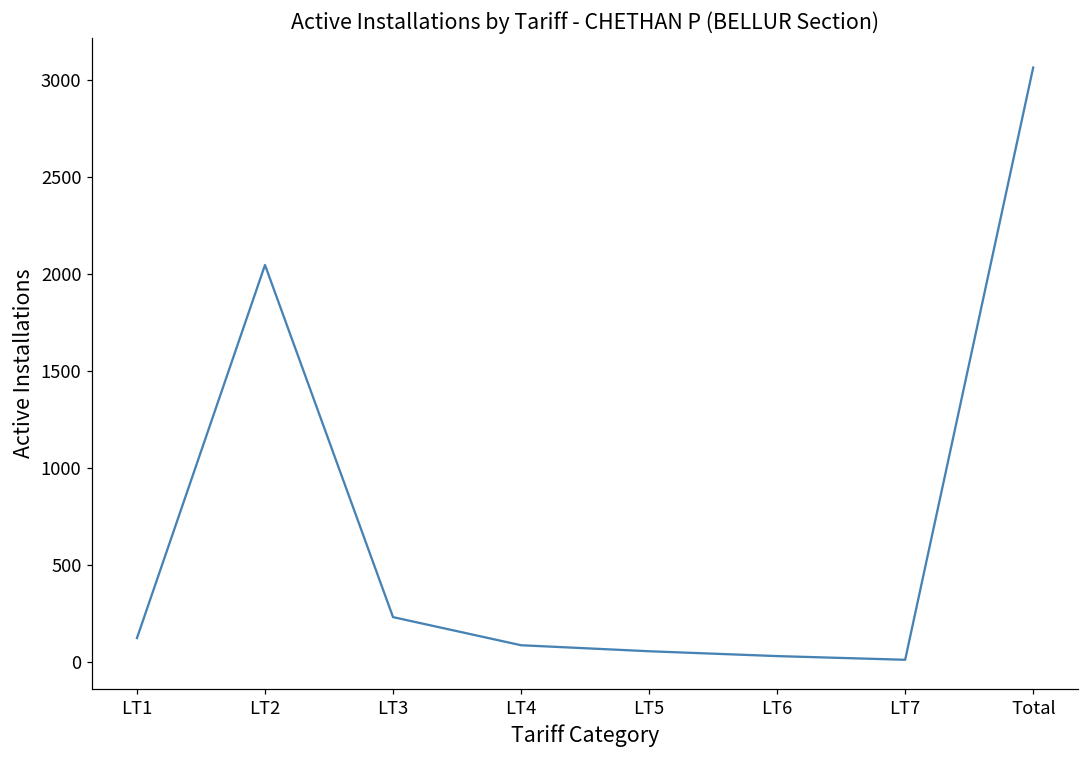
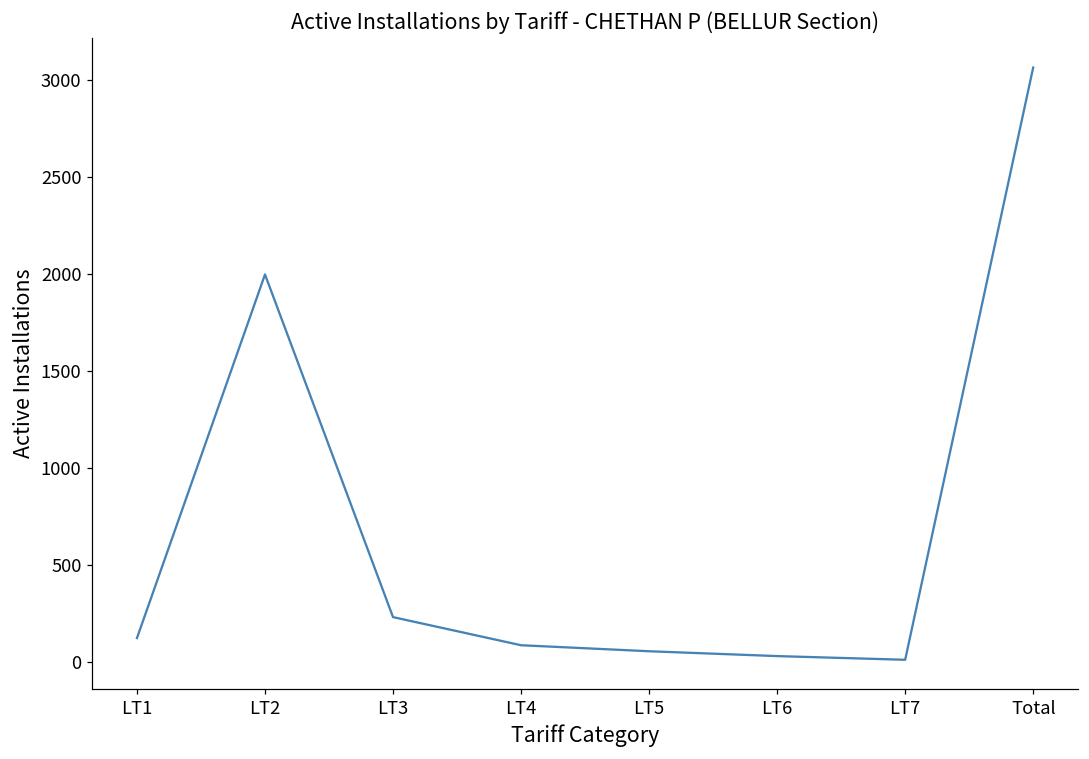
LT2: 2050 -> 2000
